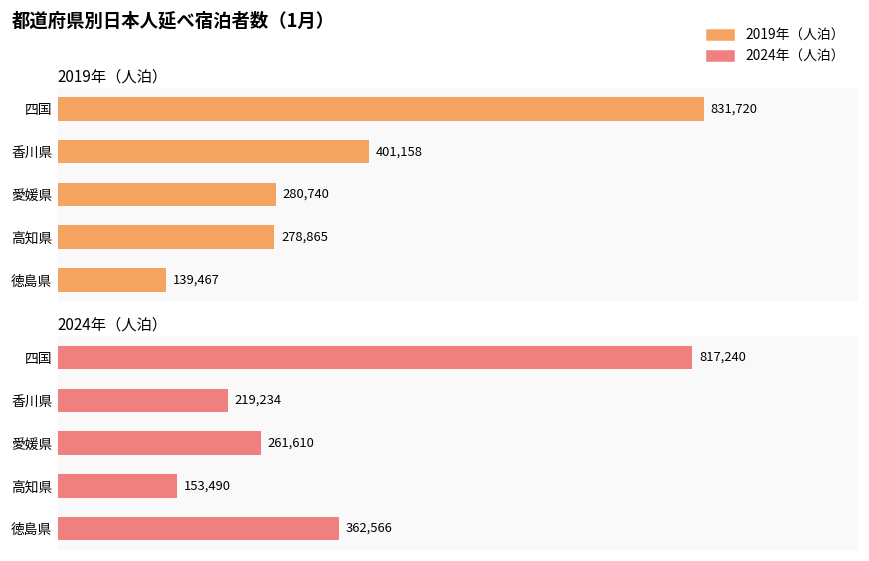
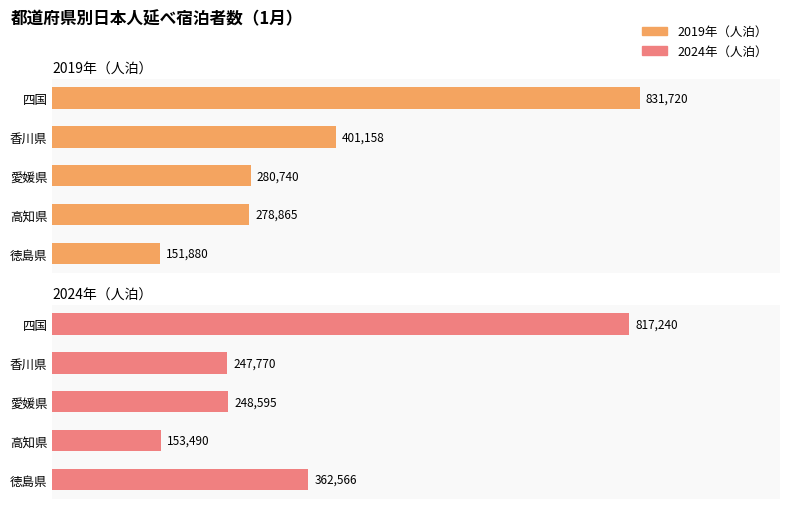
2019年（人泊）, 徳島県: 139,467 -> 151,880
2024年（人泊）, 香川県: 219,234 -> 247,770
2024年（人泊）, 愛媛県: 261,610 -> 248,595
